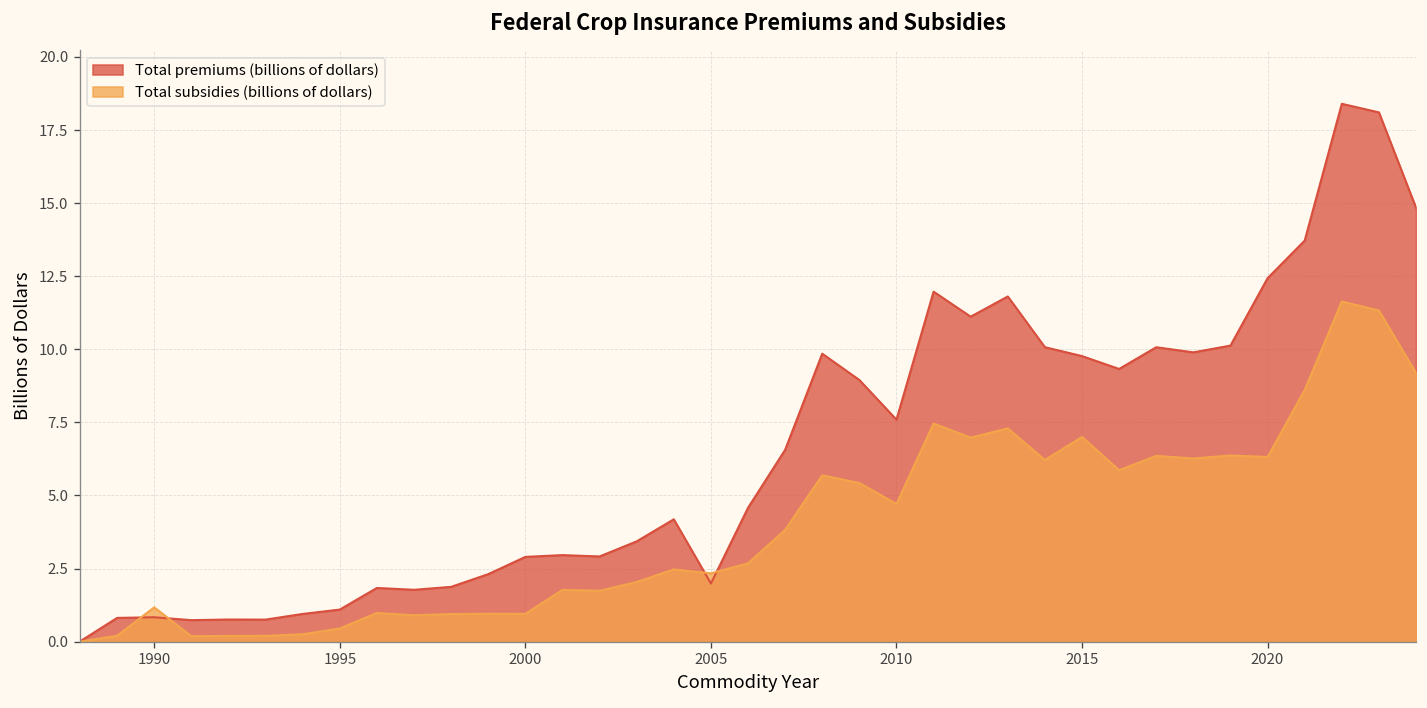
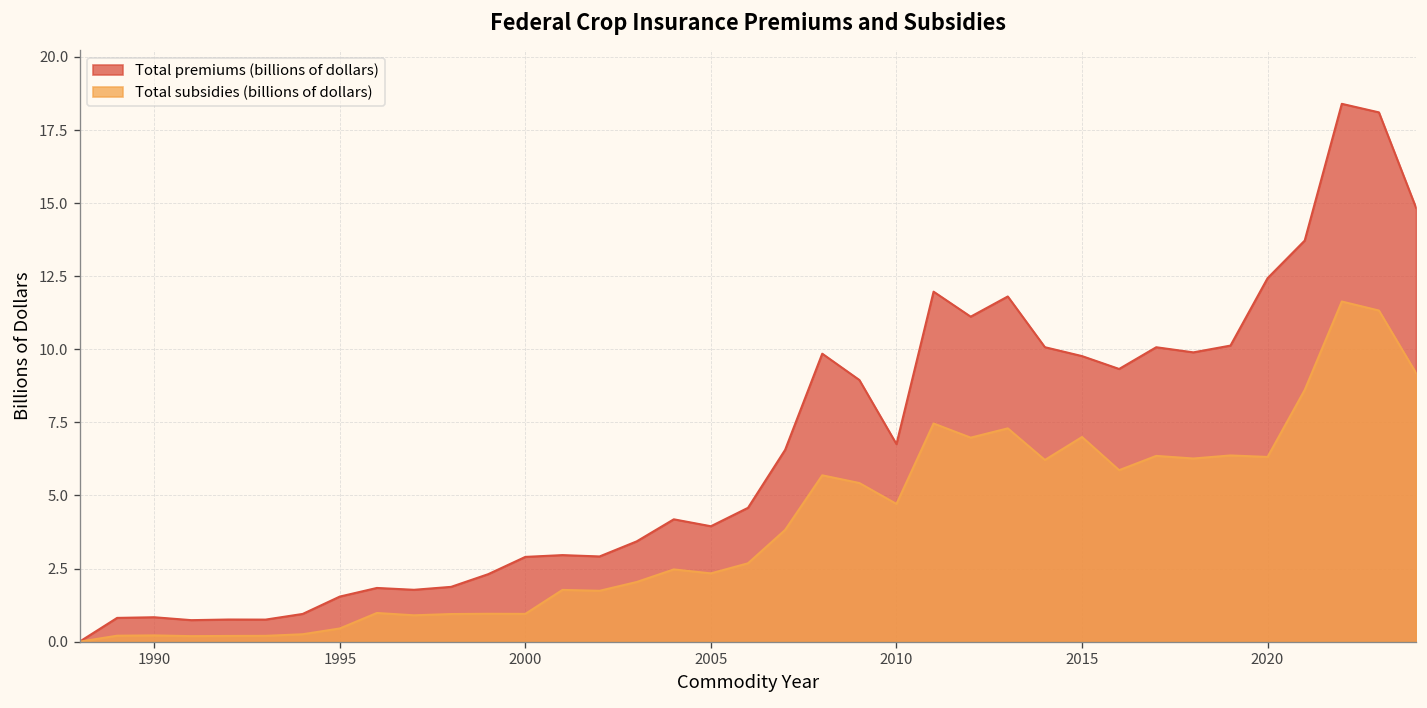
Total subsidies (billions of dollars), 1990: 1.2 -> 0.2
Total premiums (billions of dollars), 1995: 1.1 -> 1.5
Total premiums (billions of dollars), 2005: 2.0 -> 3.9
Total premiums (billions of dollars), 2010: 7.6 -> 6.8
